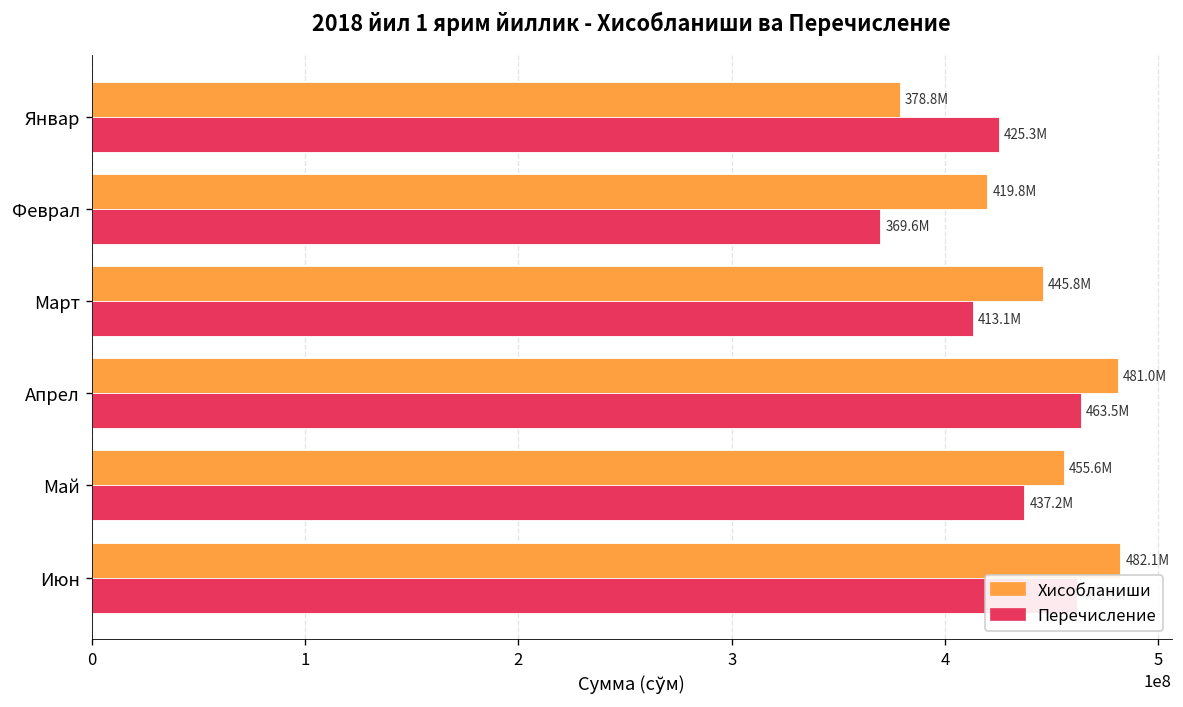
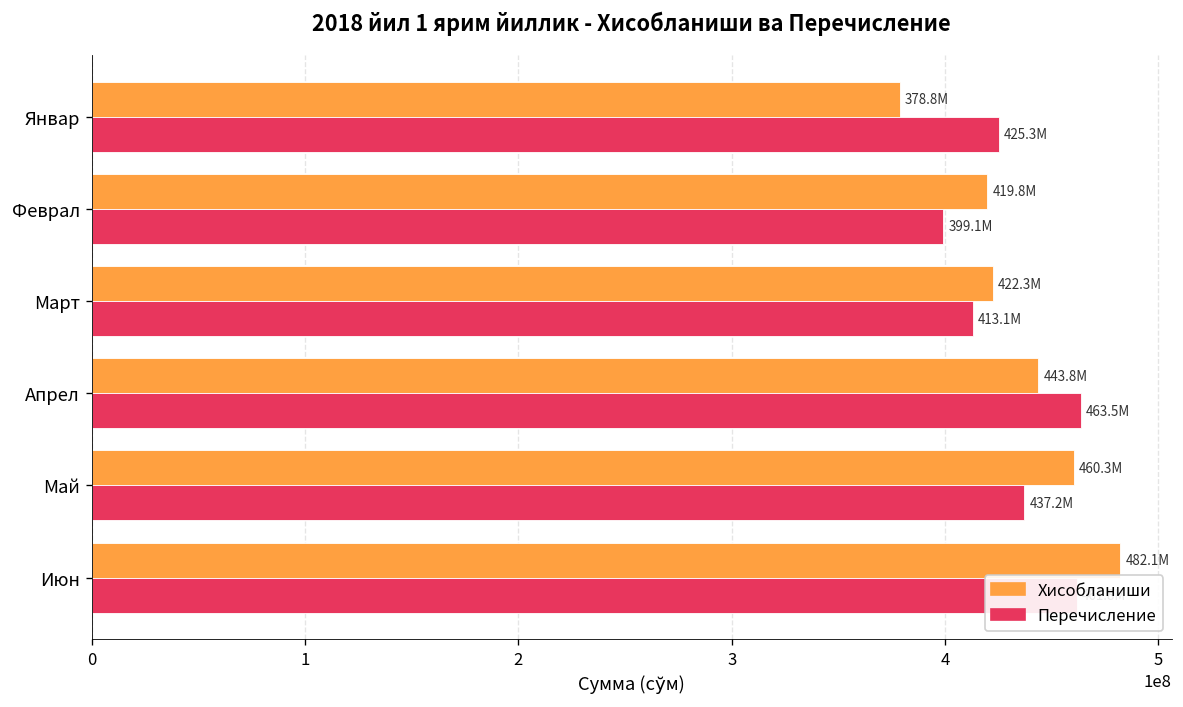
Перечисление, Феврал: 369.6M -> 399.1M
Хисобланиши, Март: 445.8M -> 422.3M
Хисобланиши, Апрел: 481.0M -> 443.8M
Хисобланиши, Май: 455.6M -> 460.3M
